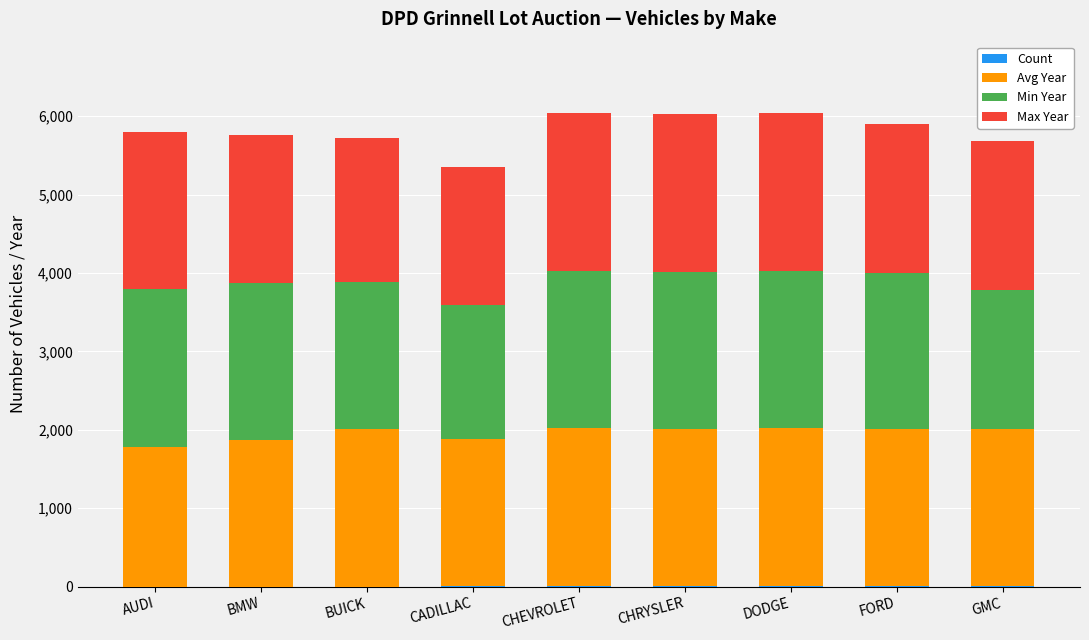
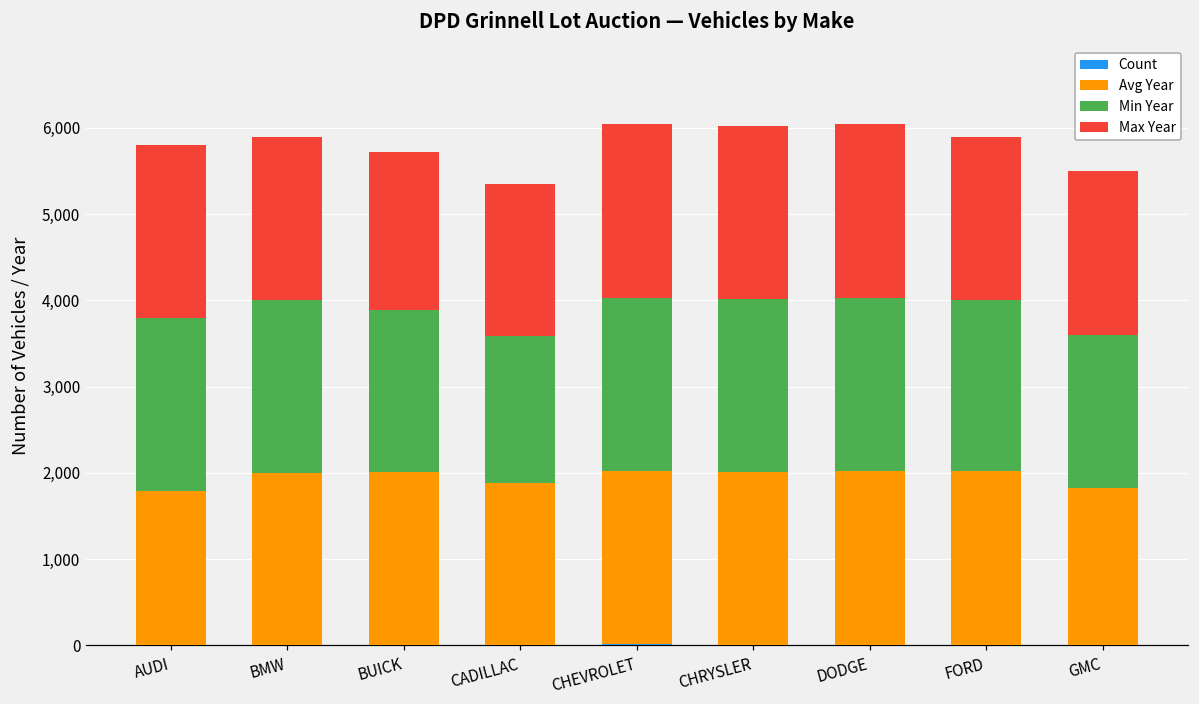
Avg Year, BMW: 1,900 -> 2,000
Avg Year, GMC: 2,000 -> 1,800
